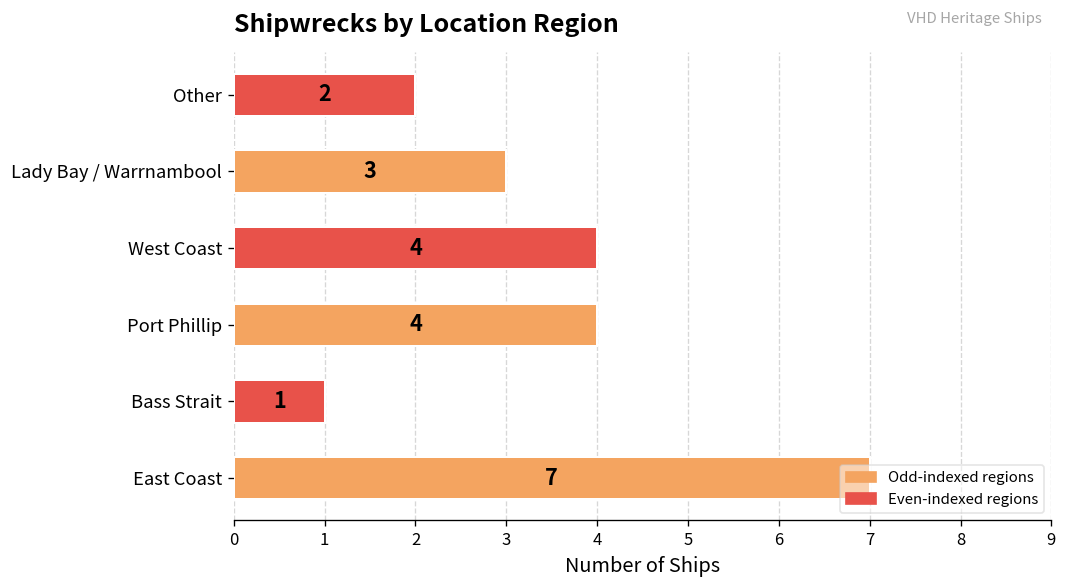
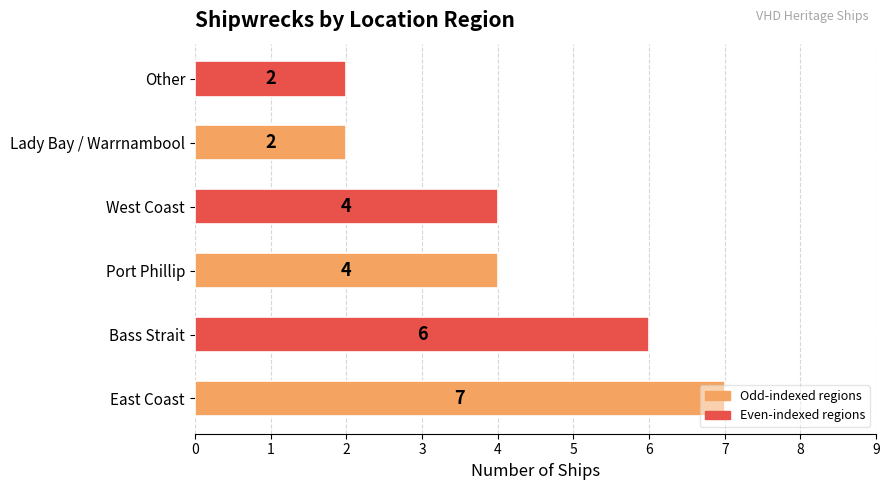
Lady Bay / Warrnambool: 3 -> 2
Bass Strait: 1 -> 6
